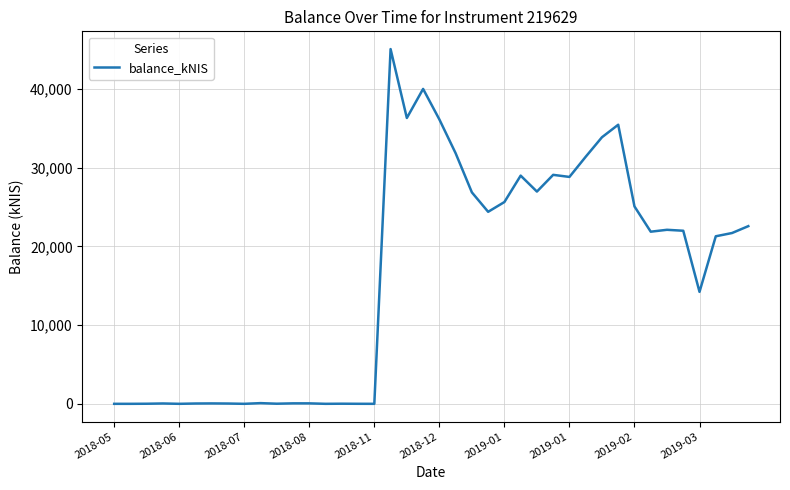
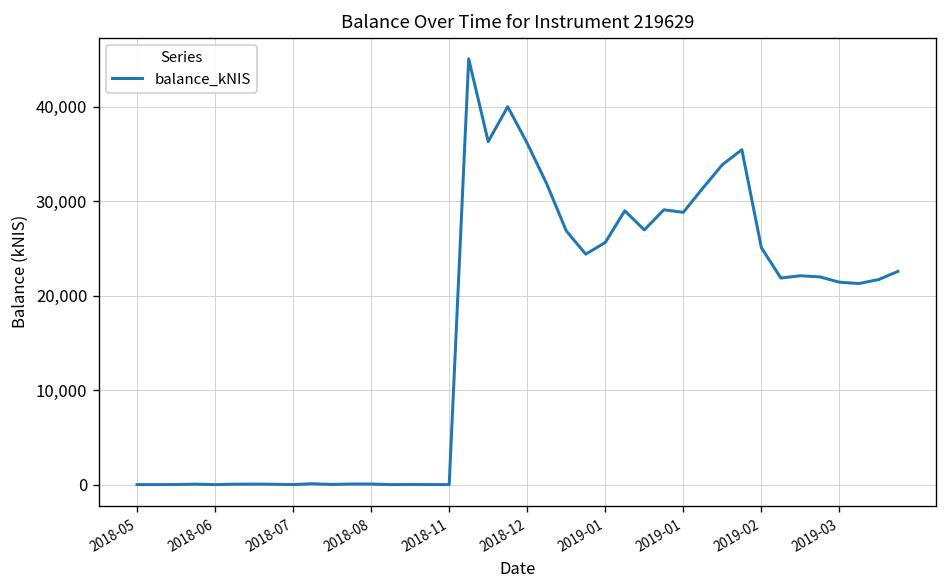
2019-03: 14,000 -> 21,000
